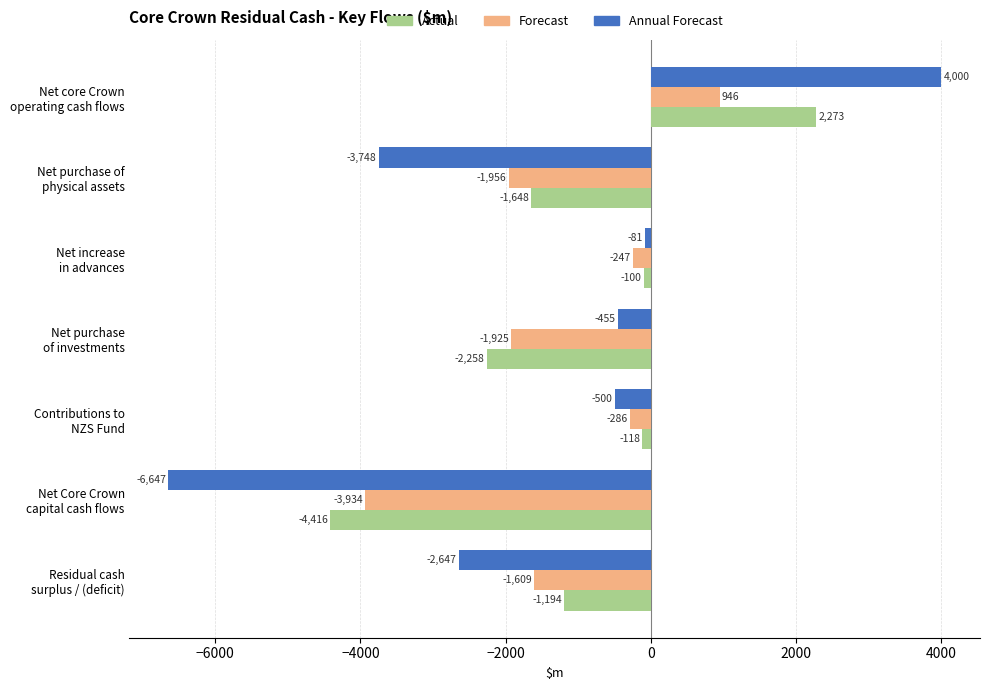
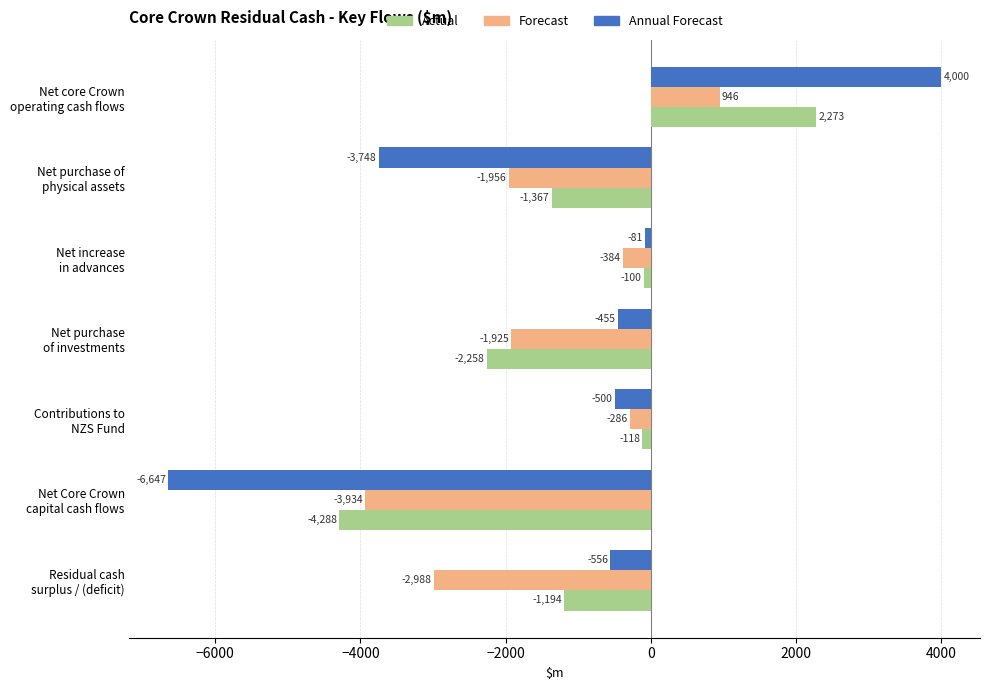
Actual, Net purchase of physical assets: -1,648 -> -1,367
Forecast, Net increase in advances: -247 -> -384
Actual, Net Core Crown capital cash flows: -4,416 -> -4,288
Annual Forecast, Residual cash surplus / (deficit): -2,647 -> -556
Forecast, Residual cash surplus / (deficit): -1,609 -> -2,988
